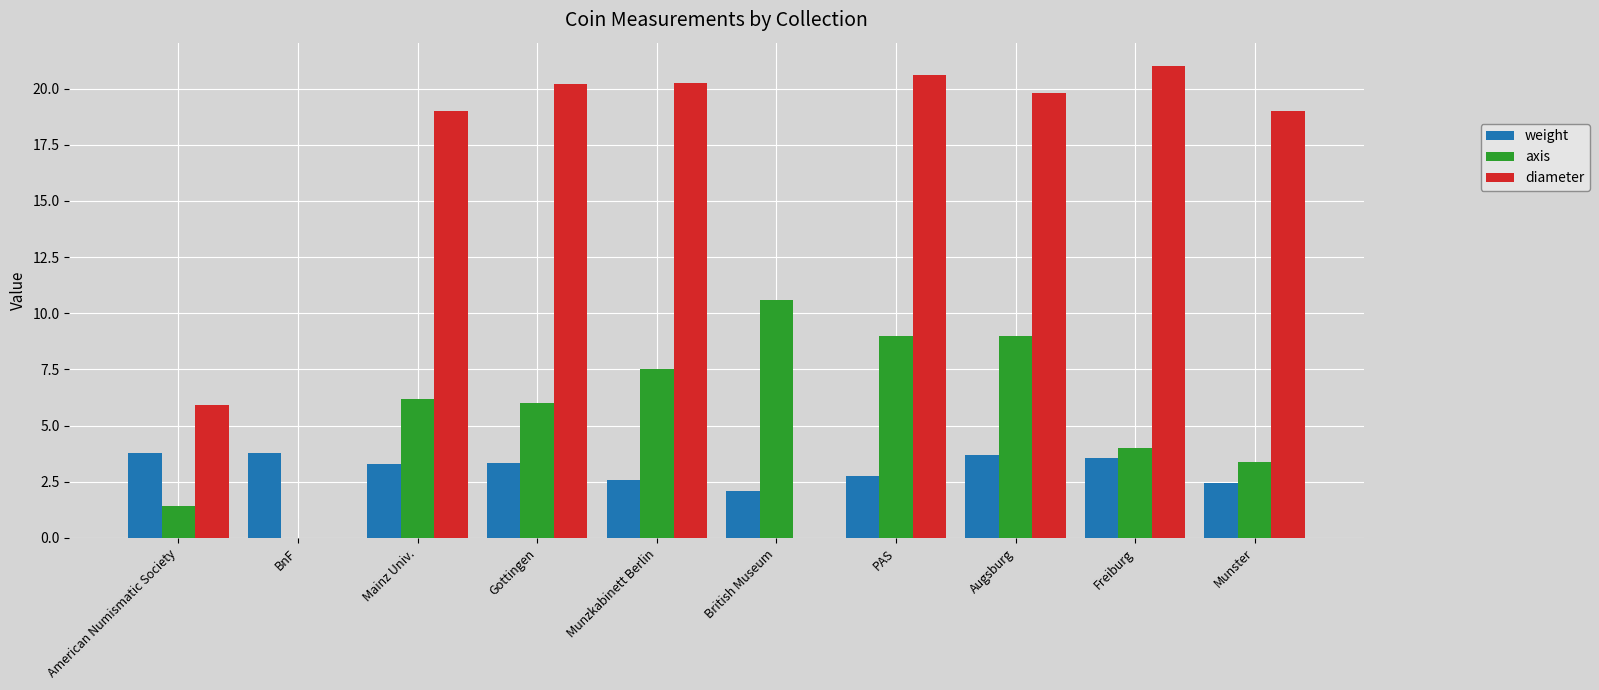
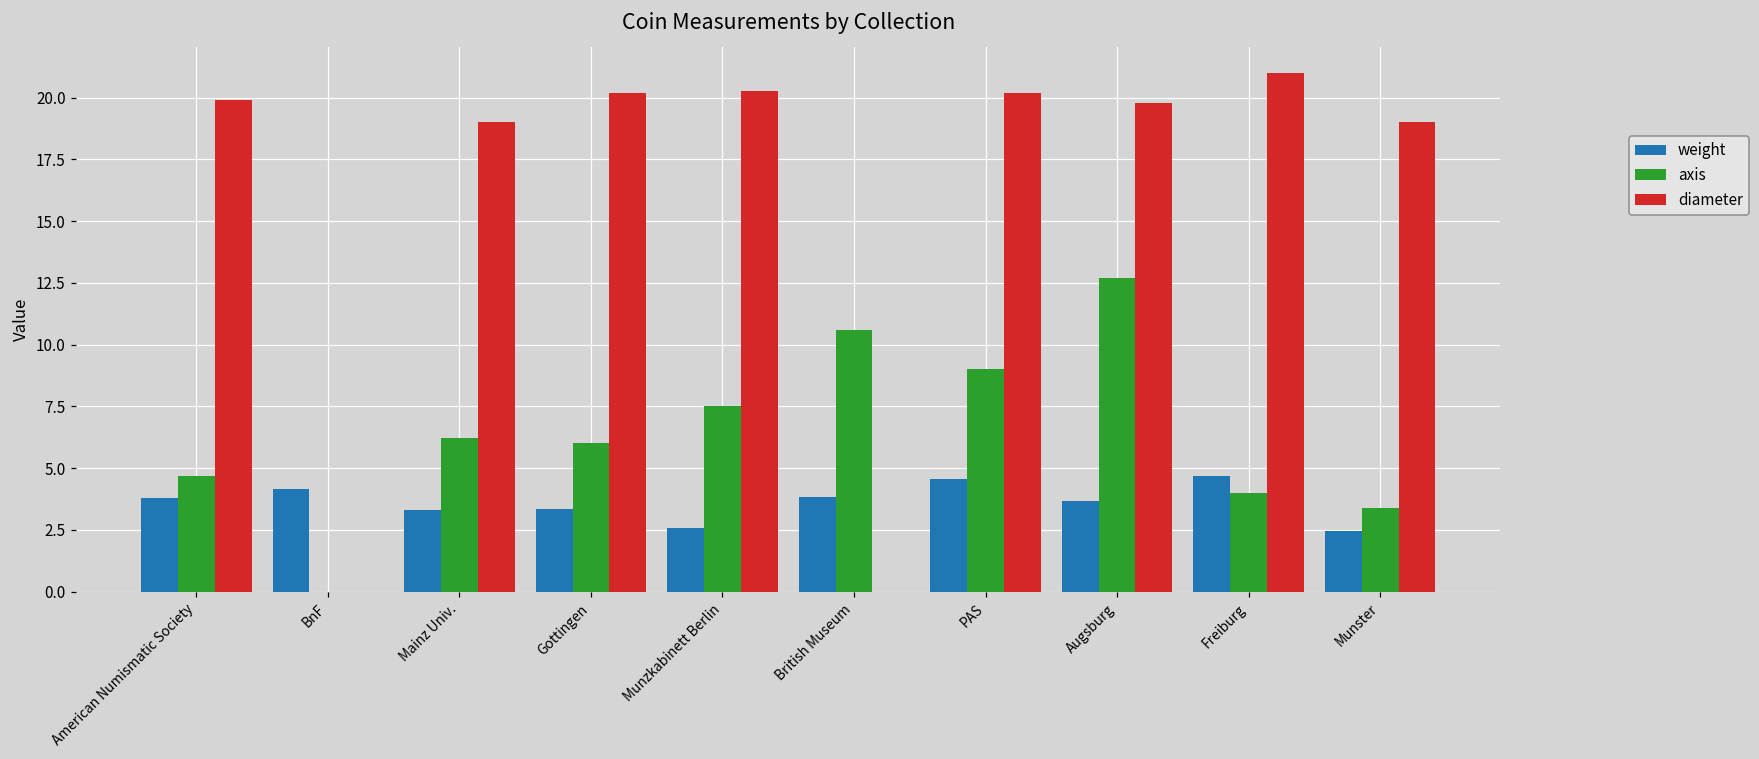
axis, American Numismatic Society: 1.4 -> 4.7
diameter, American Numismatic Society: 5.9 -> 19.9
weight, BnF: 3.8 -> 4.2
weight, British Museum: 2.1 -> 3.8
weight, PAS: 2.8 -> 4.6
diameter, PAS: 20.6 -> 20.2
axis, Augsburg: 9.0 -> 12.7
weight, Freiburg: 3.5 -> 4.7
